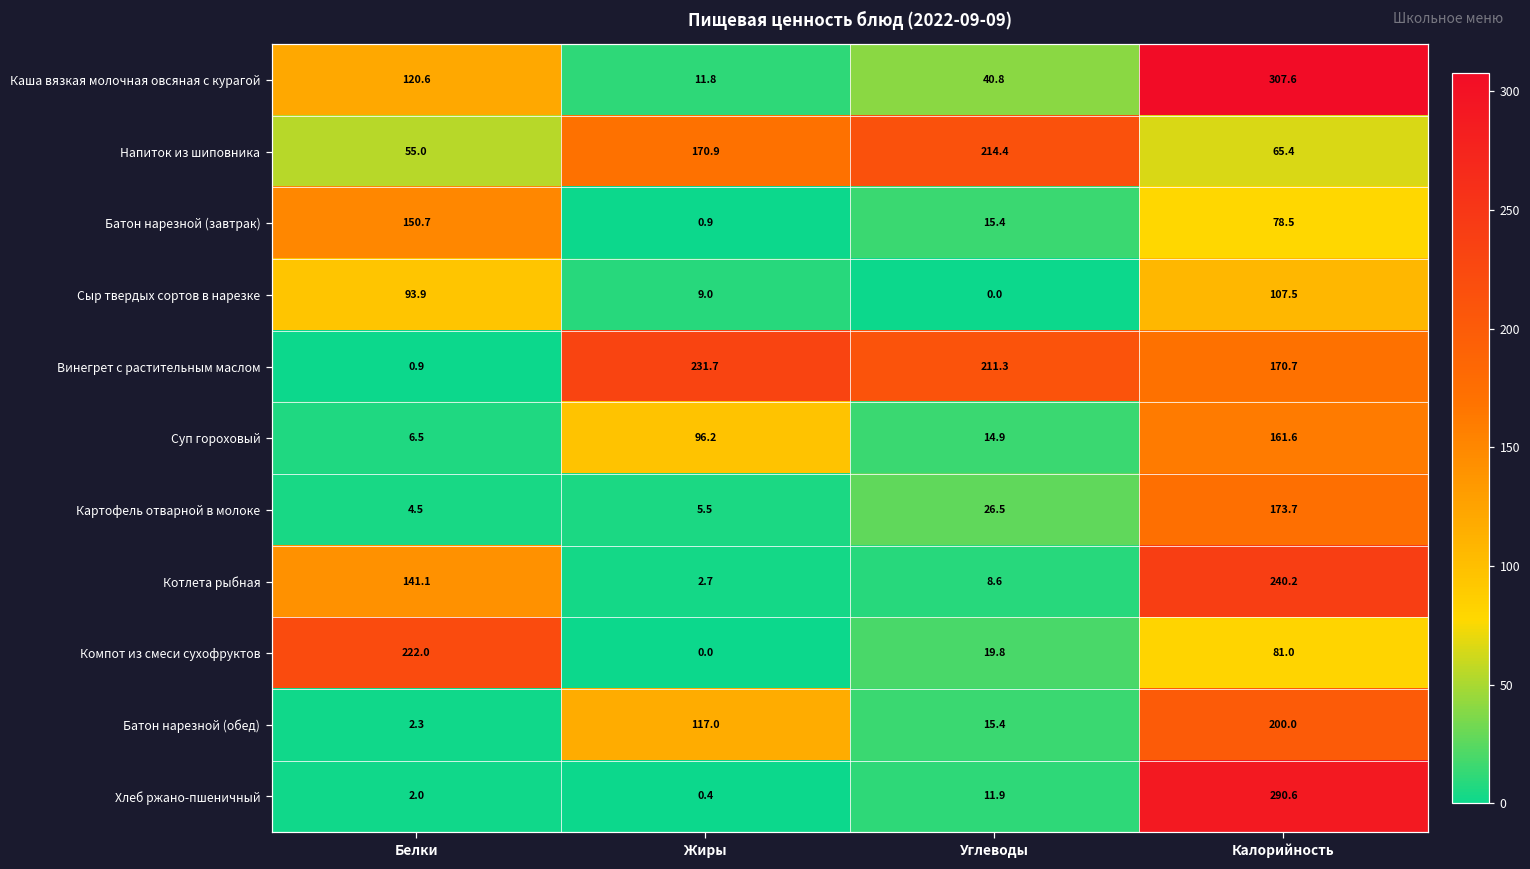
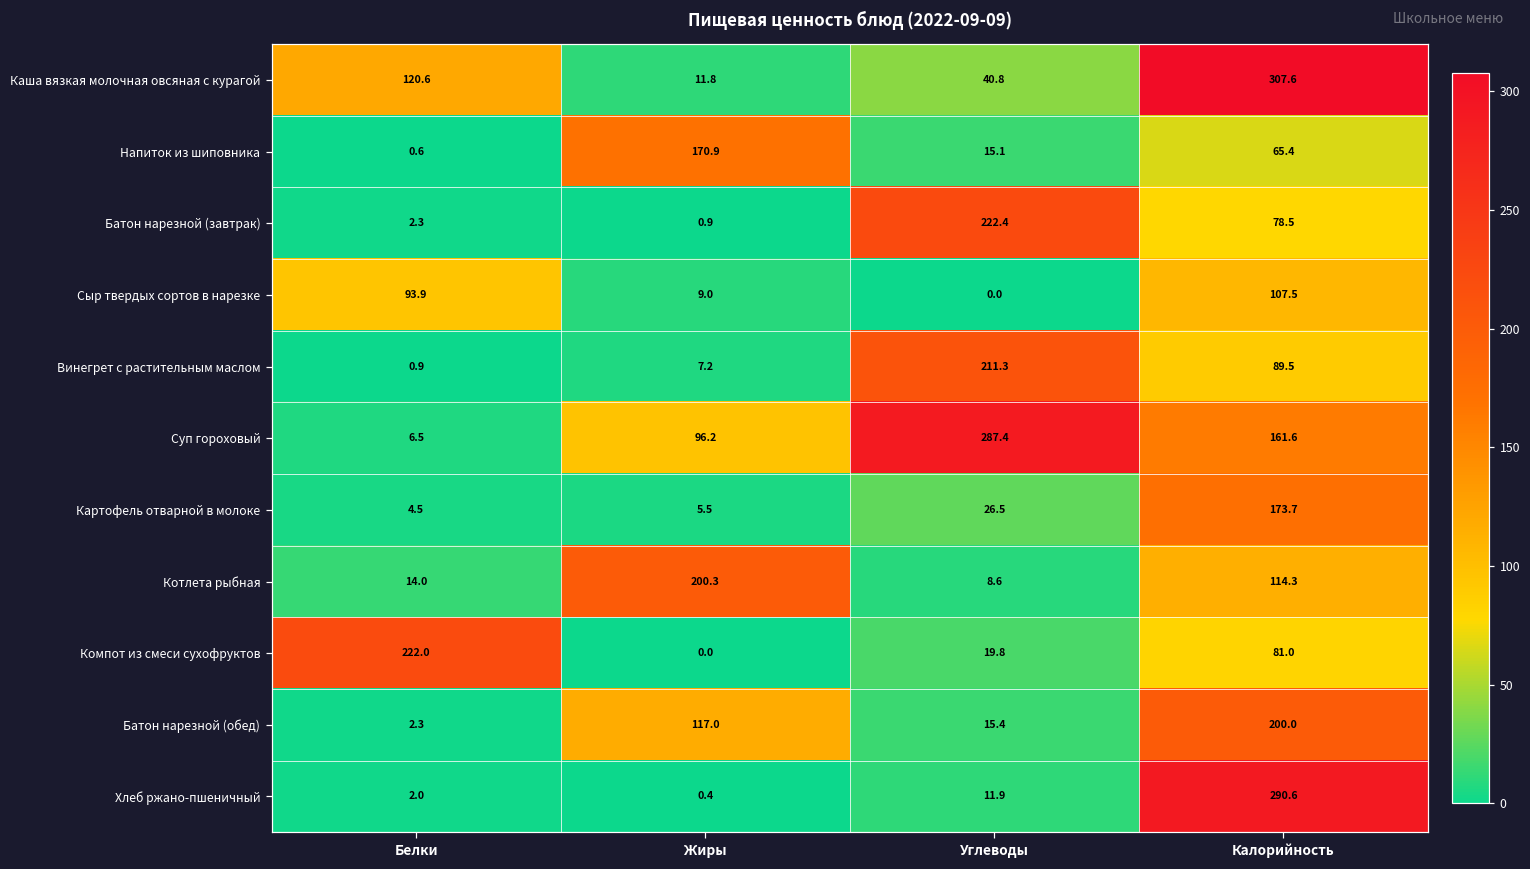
Напиток из шиповника, Белки: 55.0 -> 0.6
Напиток из шиповника, Углеводы: 214.4 -> 15.1
Батон нарезной (завтрак), Белки: 150.7 -> 2.3
Батон нарезной (завтрак), Углеводы: 15.4 -> 222.4
Винегрет с растительным маслом, Жиры: 231.7 -> 7.2
Винегрет с растительным маслом, Калорийность: 170.7 -> 89.5
Суп гороховый, Углеводы: 14.9 -> 287.4
Котлета рыбная, Белки: 141.1 -> 14.0
Котлета рыбная, Жиры: 2.7 -> 200.3
Котлета рыбная, Калорийность: 240.2 -> 114.3
